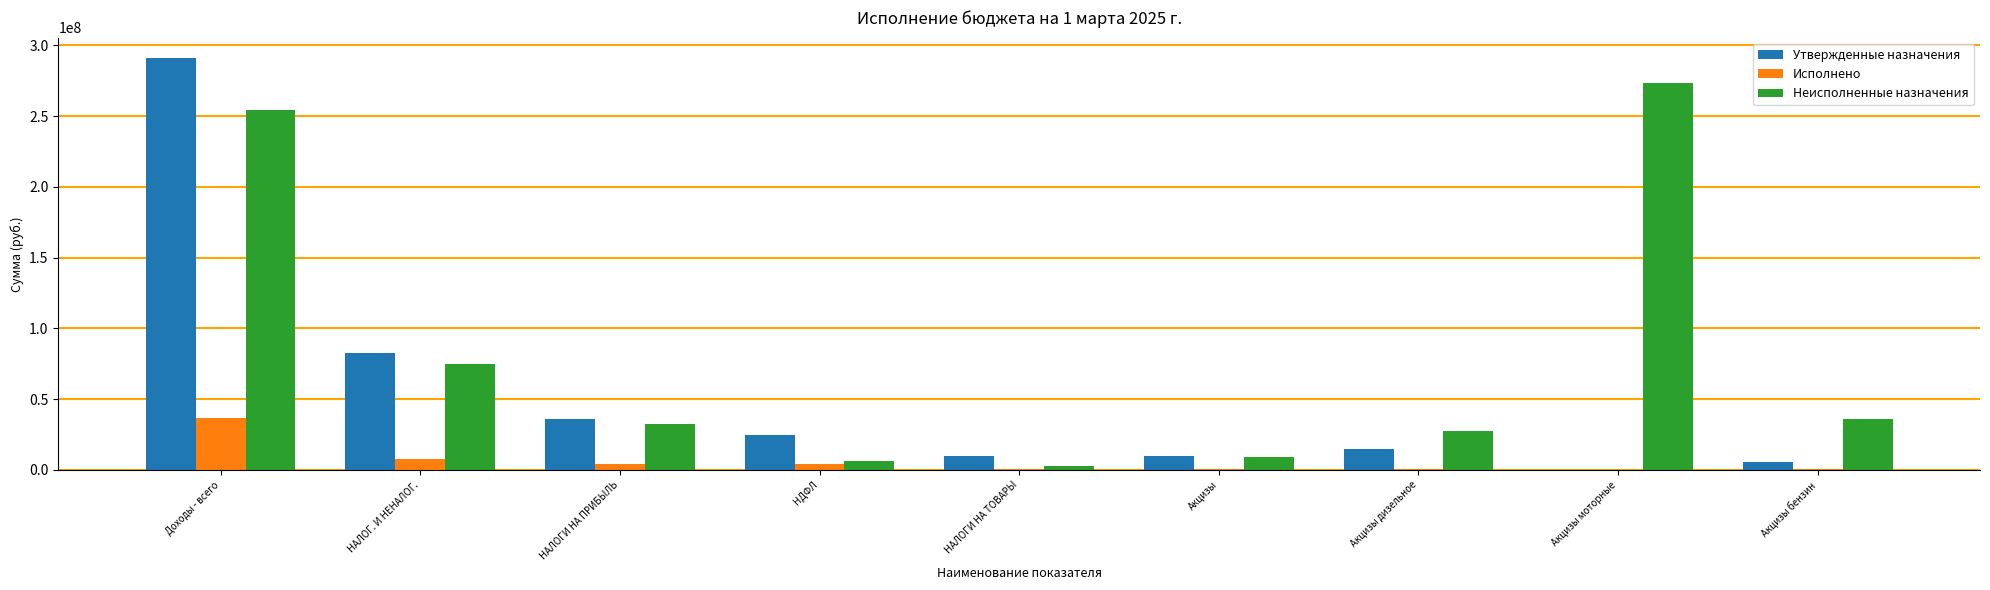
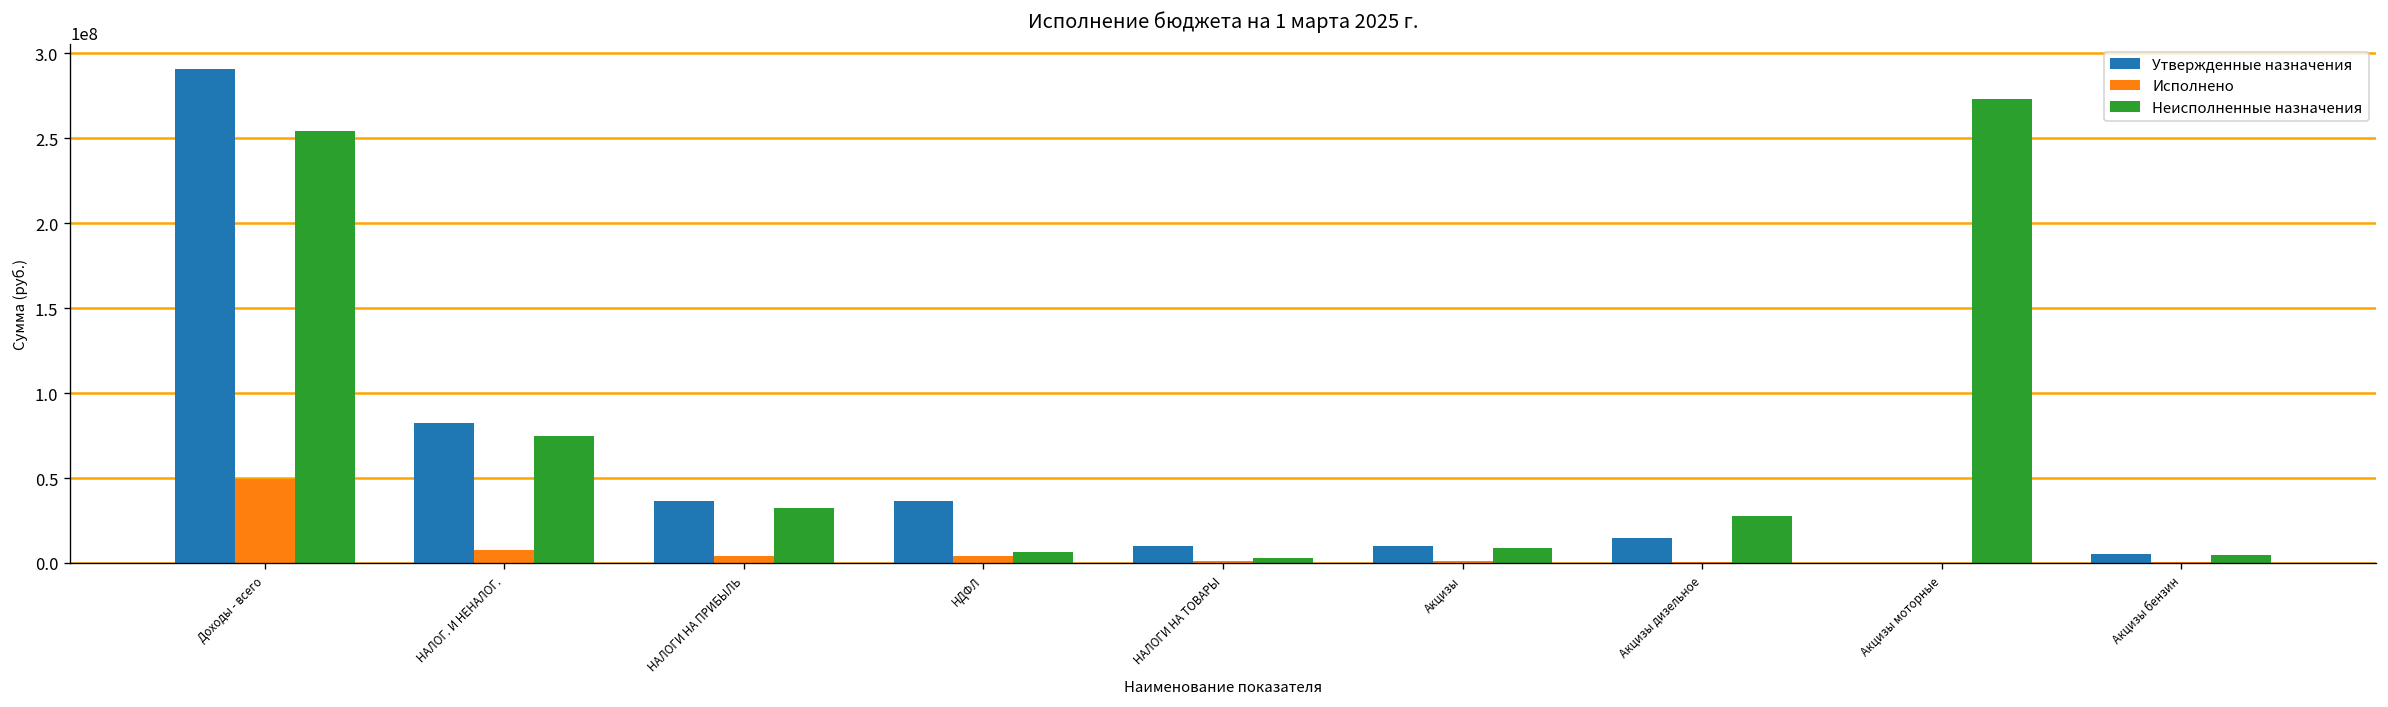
Исполнено, Доходы - всего: 37000000 -> 49000000
Утвержденные назначения, НДФЛ: 25000000 -> 36000000
Неисполненные назначения, Акцизы бензин: 36000000 -> 5000000
